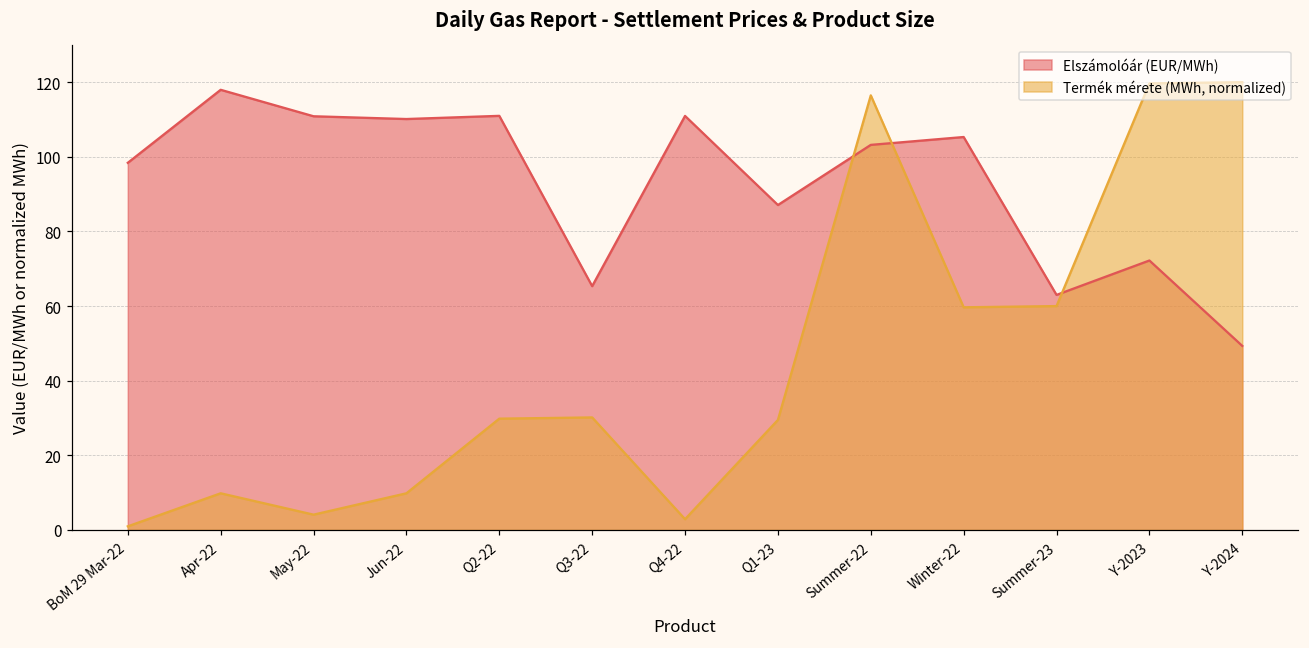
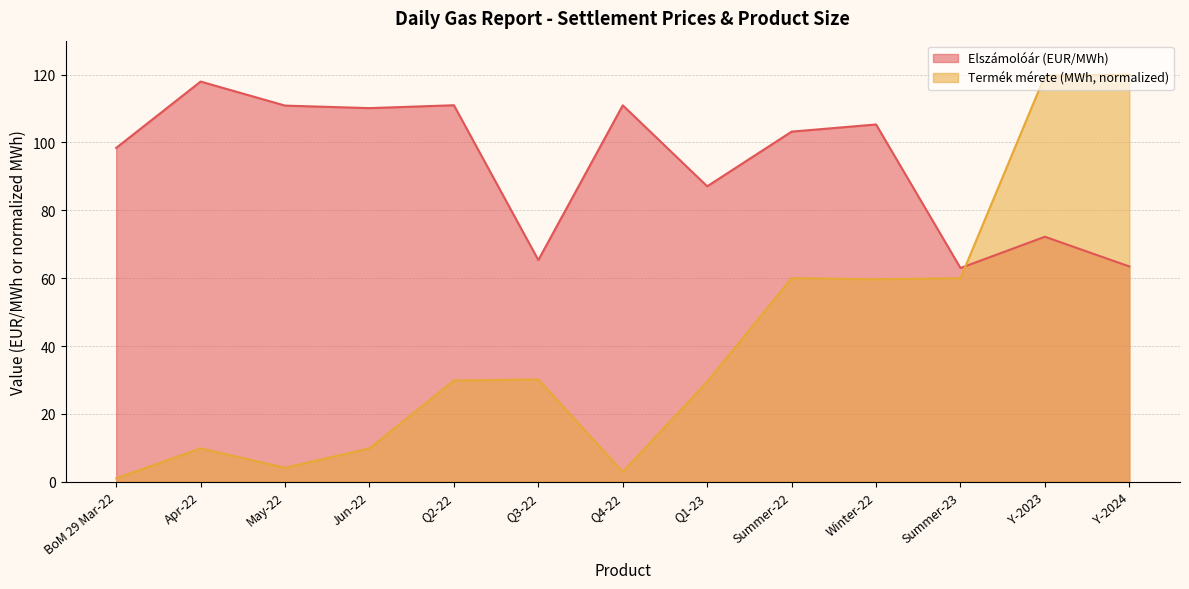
Termék mérete (MWh, normalized), Summer-22: 116 -> 60
Elszámolóár (EUR/MWh), Y-2024: 49 -> 63
